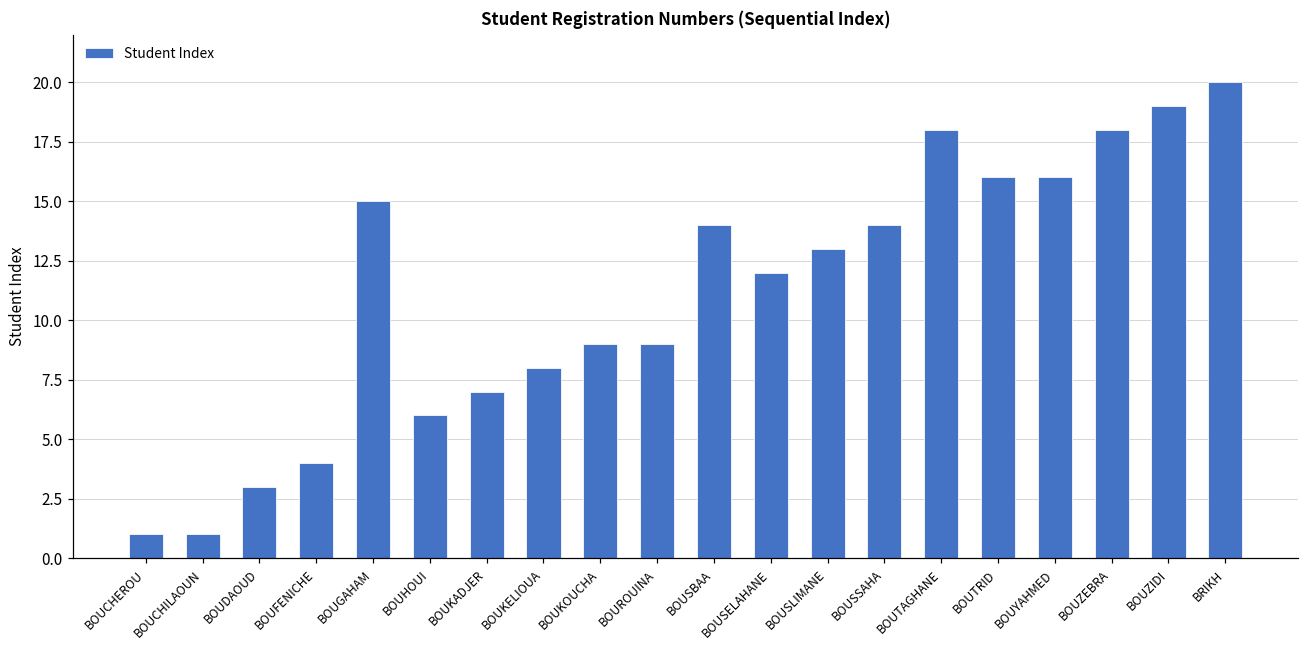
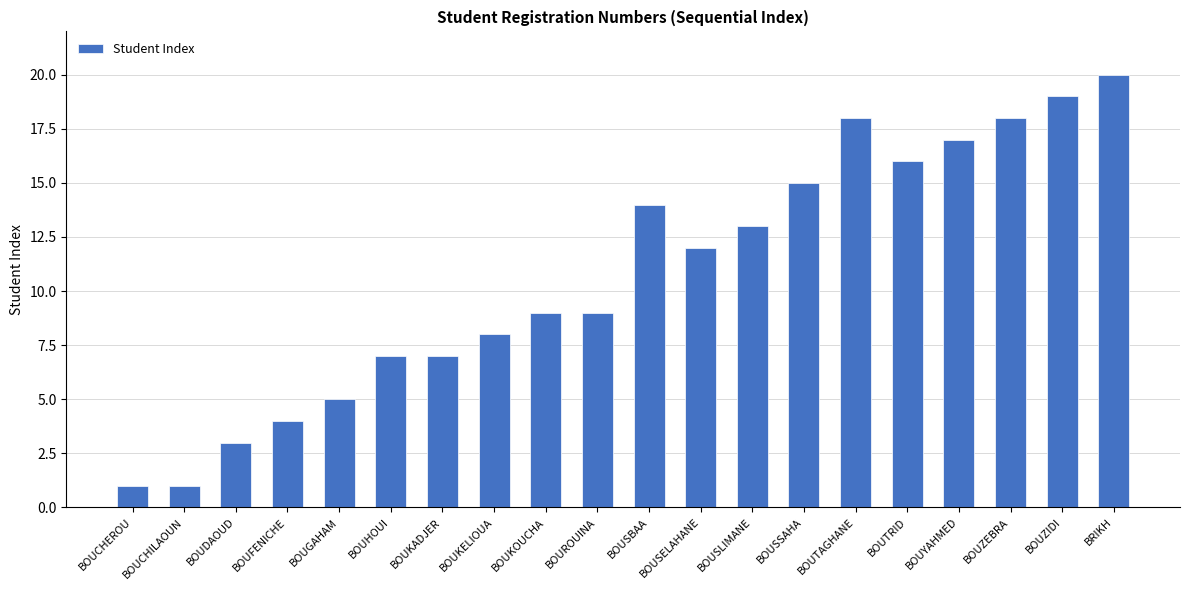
BOUGAHAM: 15 -> 5
BOUHOUI: 6 -> 7
BOUSSAHA: 14 -> 15
BOUYAHMED: 16 -> 17
